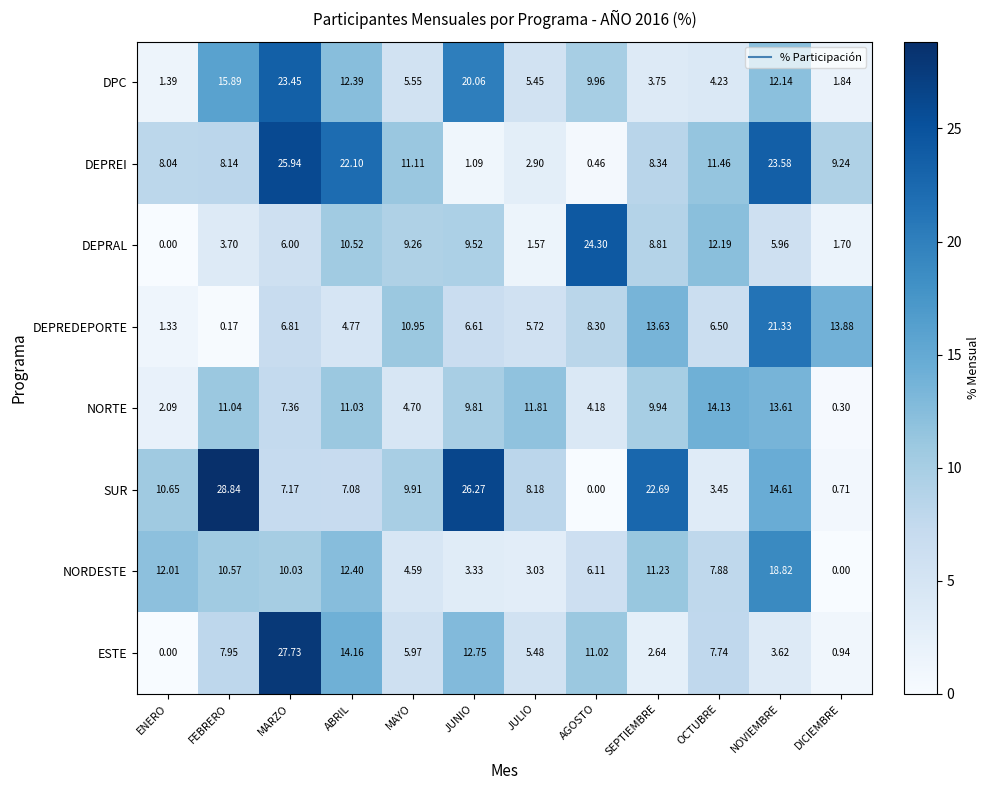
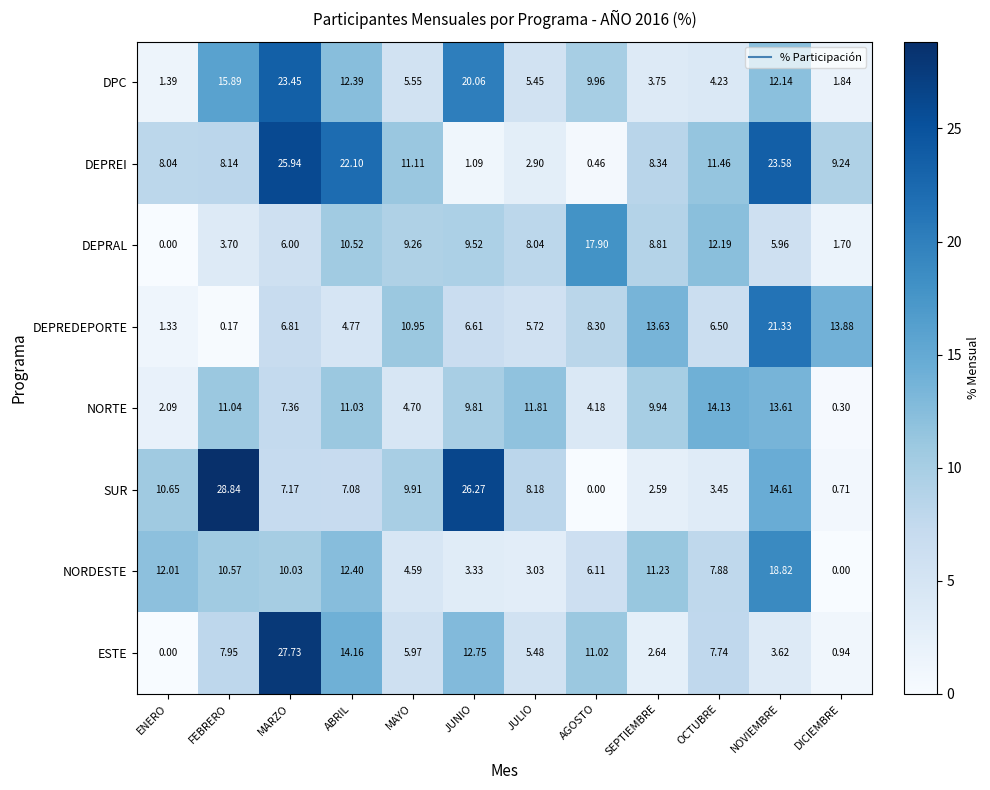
DEPRAL, JULIO: 1.57 -> 8.04
DEPRAL, AGOSTO: 24.30 -> 17.90
SUR, SEPTIEMBRE: 22.69 -> 2.59
